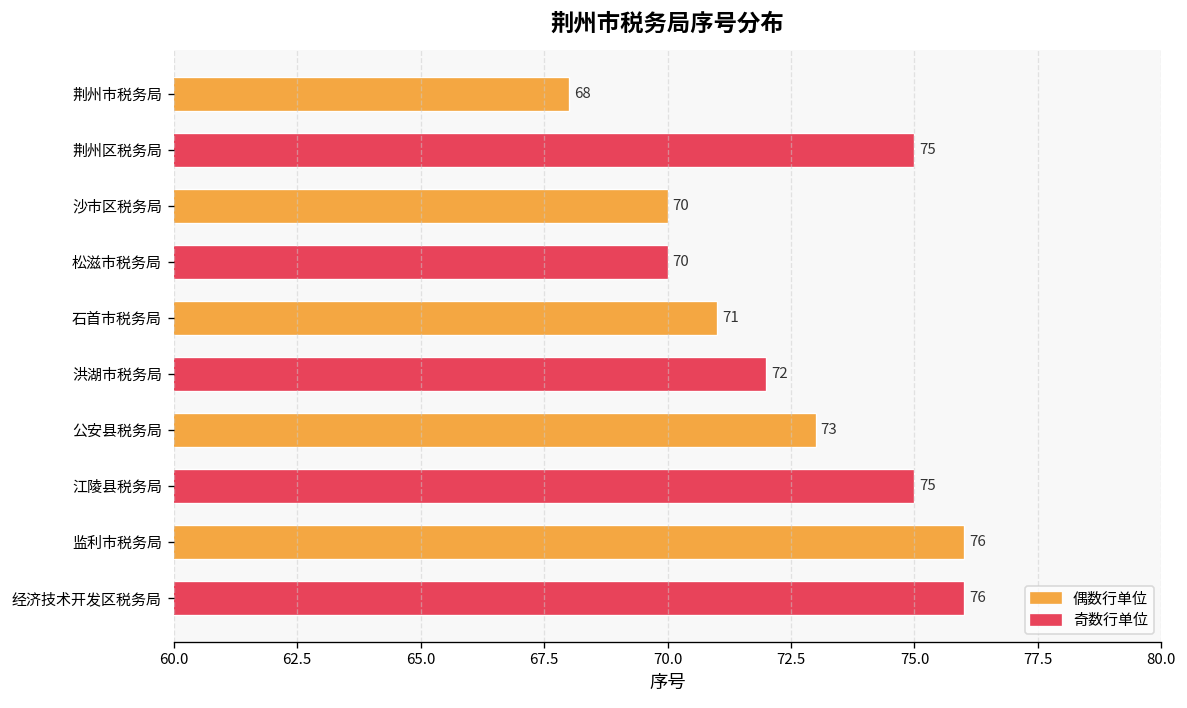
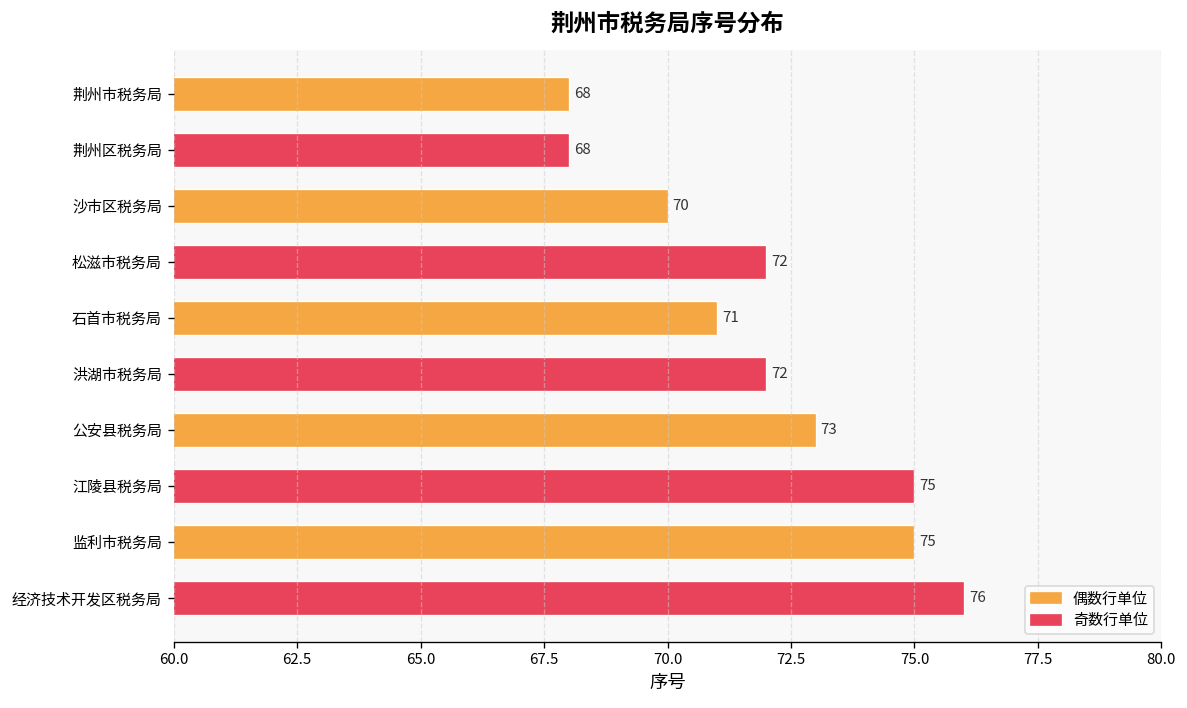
荆州区税务局: 75 -> 68
松滋市税务局: 70 -> 72
监利市税务局: 76 -> 75
